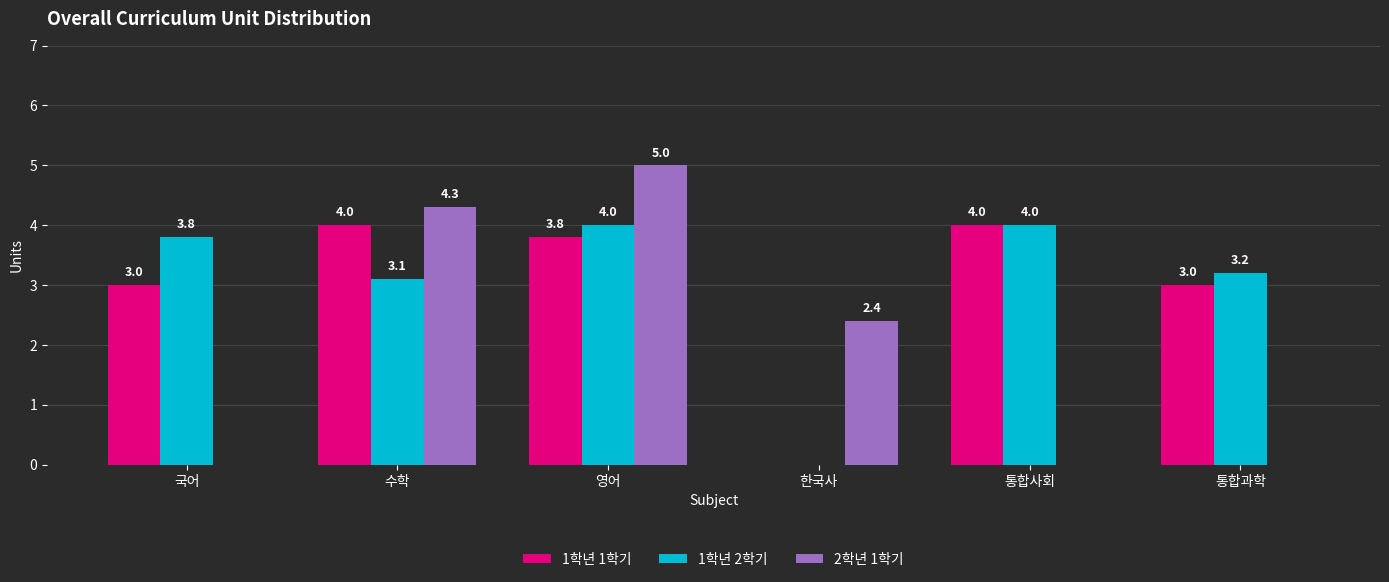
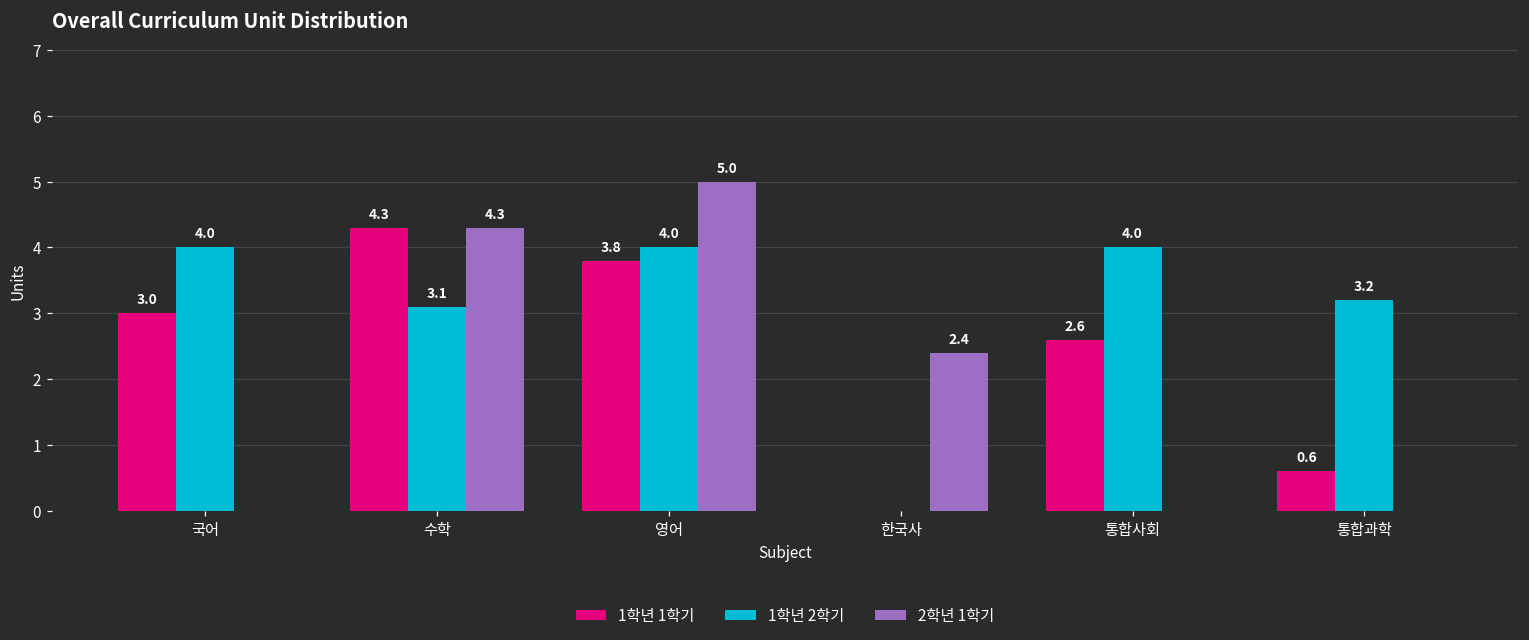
1학년 2학기, 국어: 3.8 -> 4.0
1학년 1학기, 수학: 4.0 -> 4.3
1학년 1학기, 통합사회: 4.0 -> 2.6
1학년 1학기, 통합과학: 3.0 -> 0.6
